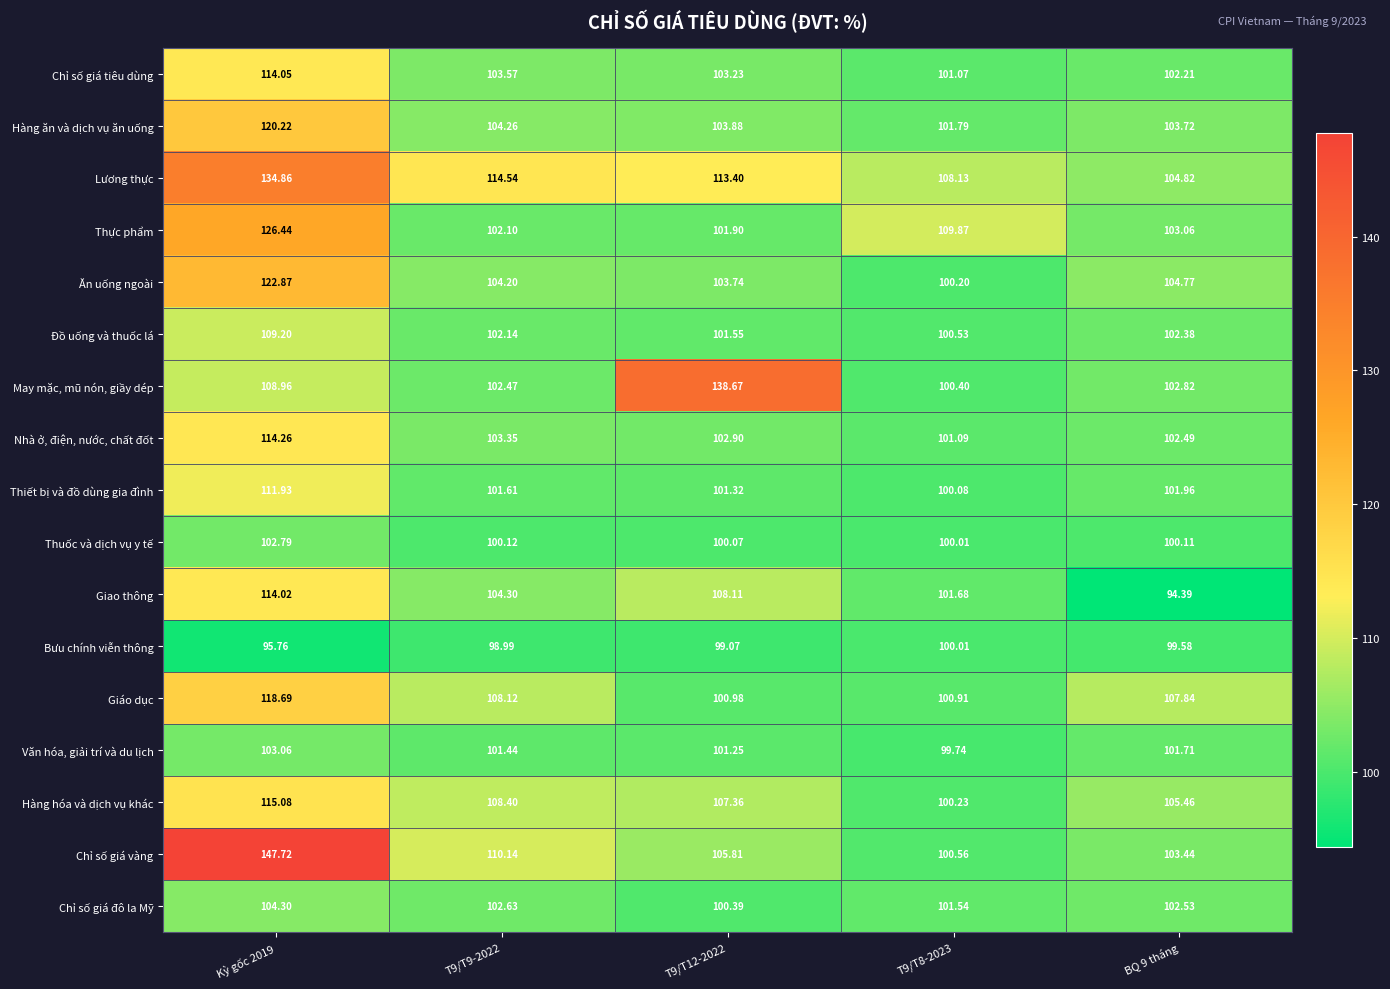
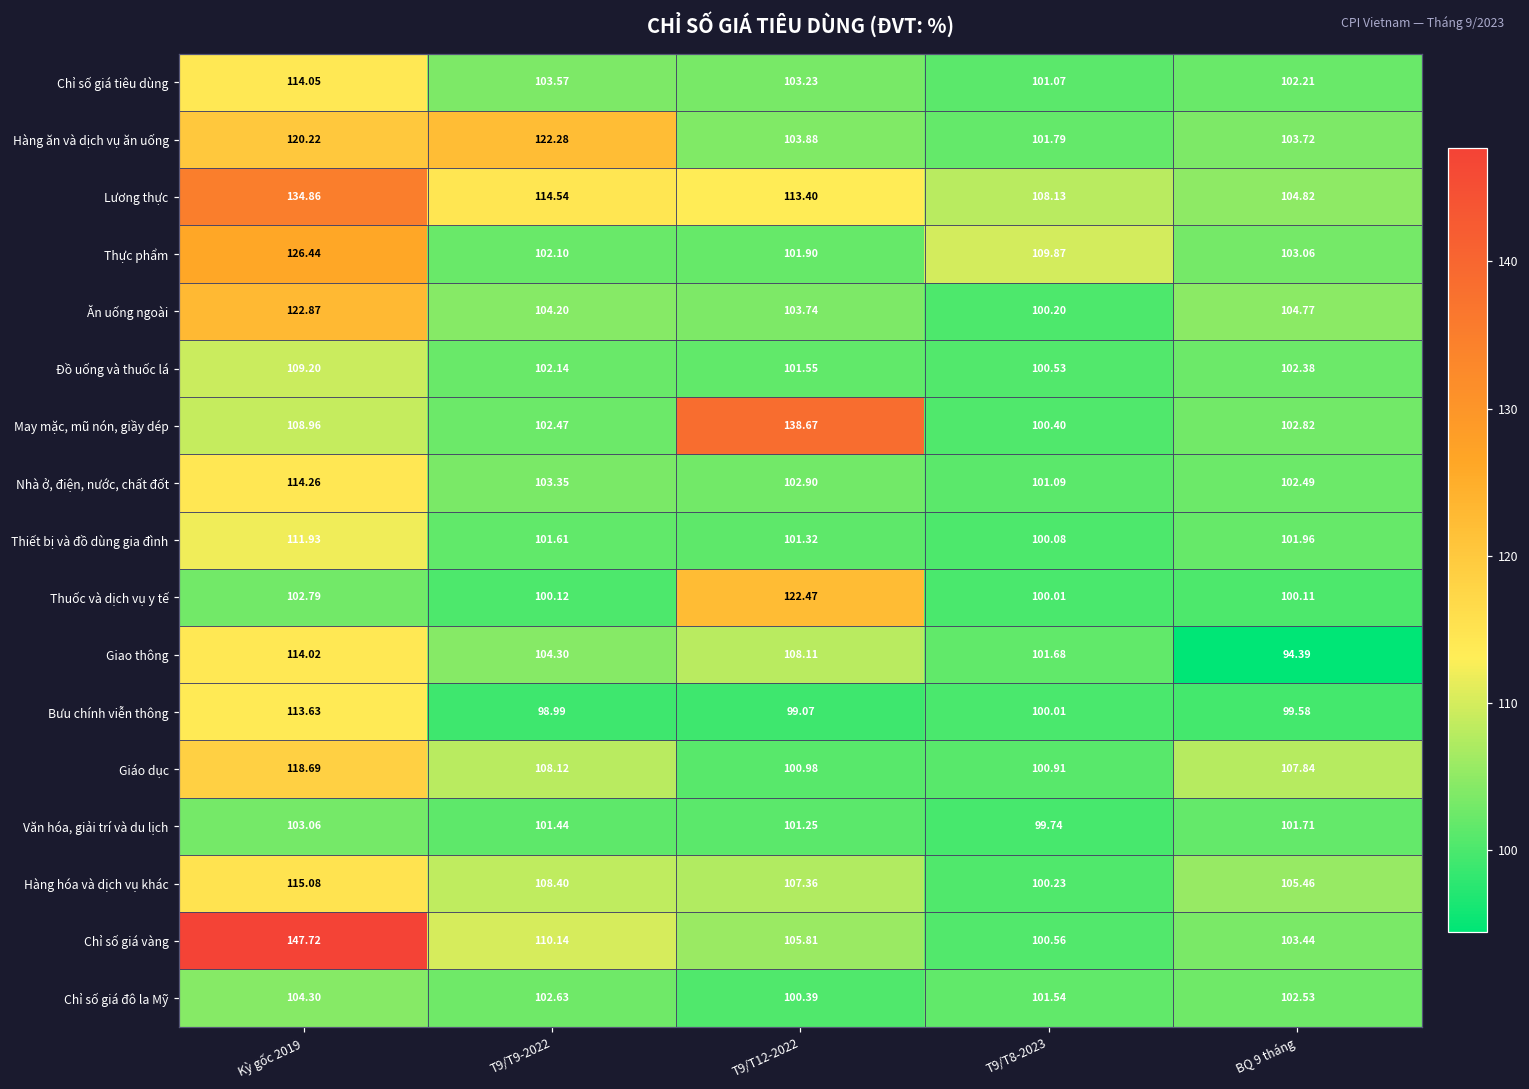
Hàng ăn và dịch vụ ăn uống, T9/T9-2022: 104.26 -> 122.28
Thuốc và dịch vụ y tế, T9/T12-2022: 100.07 -> 122.47
Bưu chính viễn thông, Kỳ gốc 2019: 95.76 -> 113.63
